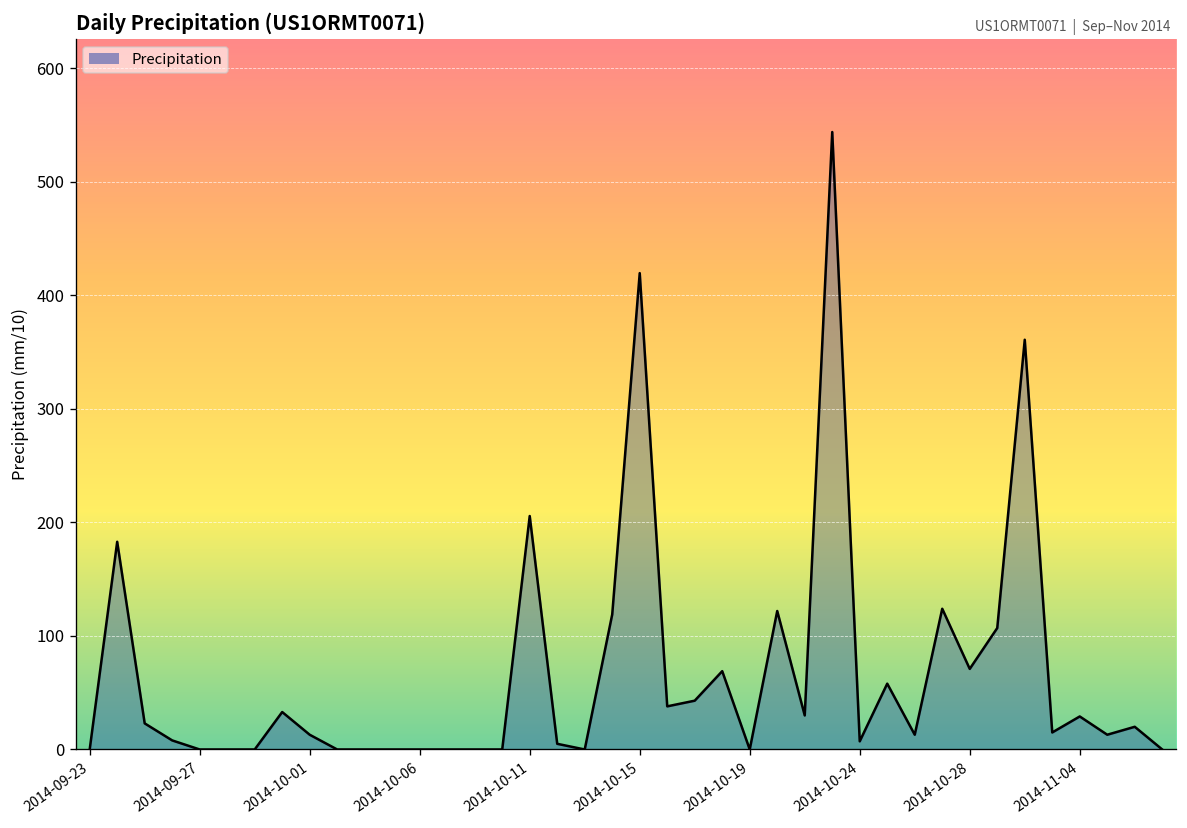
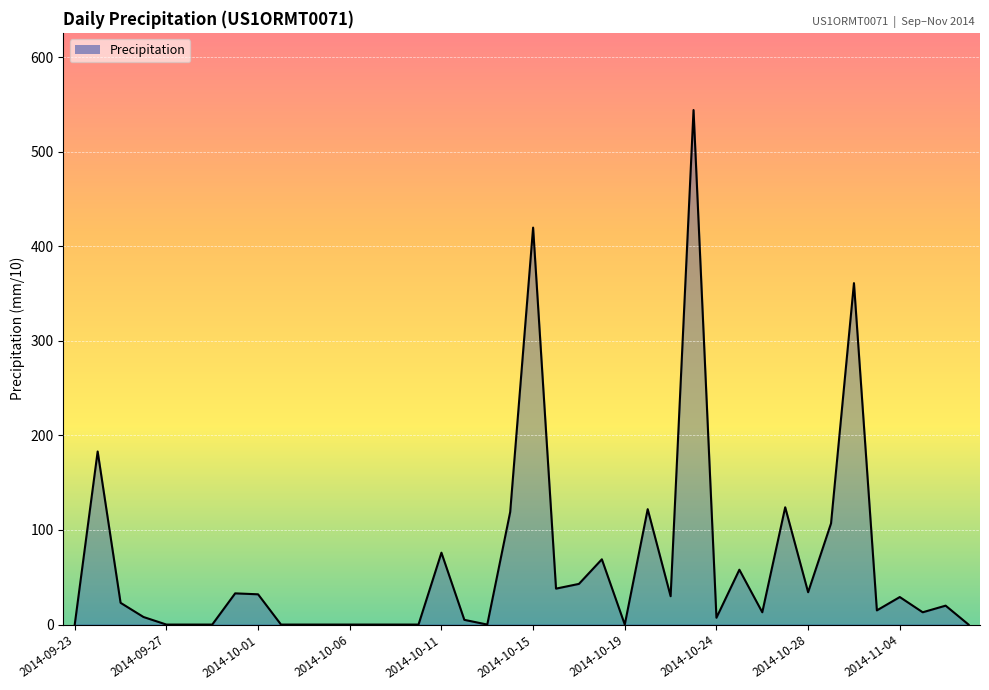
2014-10-01: 10 -> 30
2014-10-11: 210 -> 80
2014-10-28: 70 -> 30
